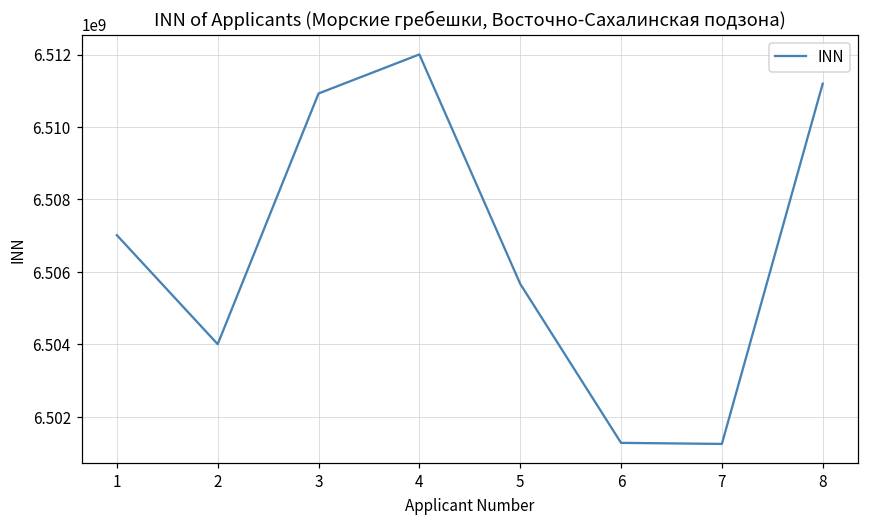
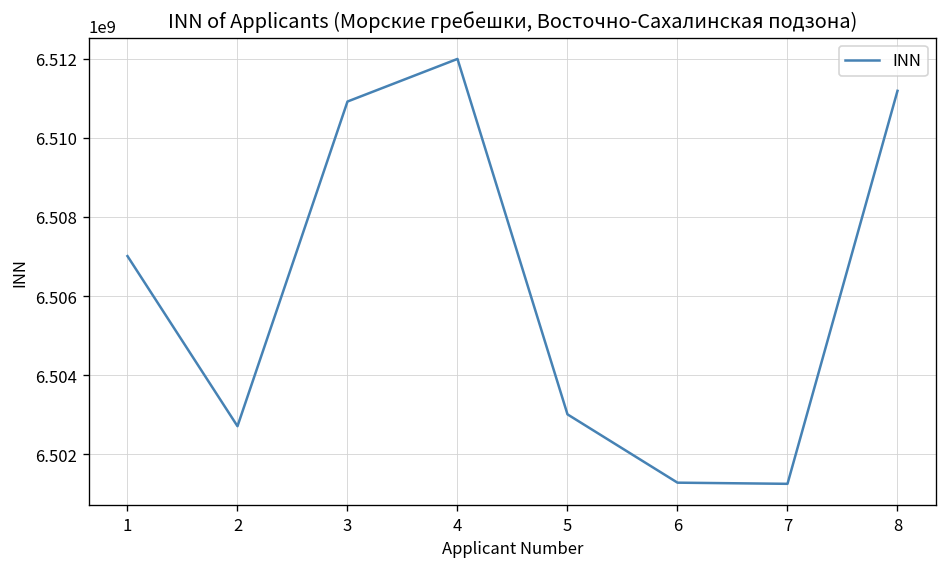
2: 6504000000 -> 6502700000
5: 6505700000 -> 6503000000
